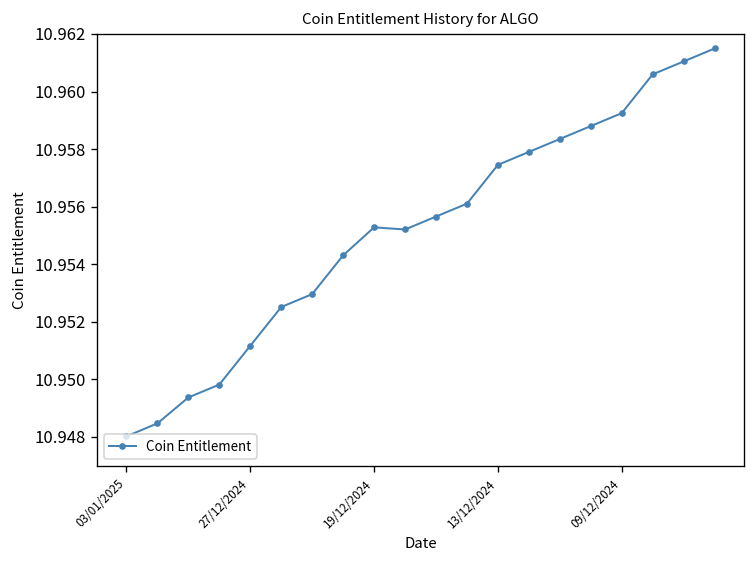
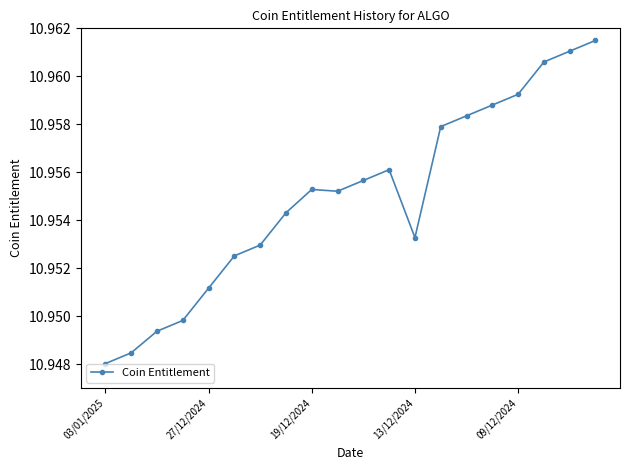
13/12/2024: 10.9575 -> 10.9533
